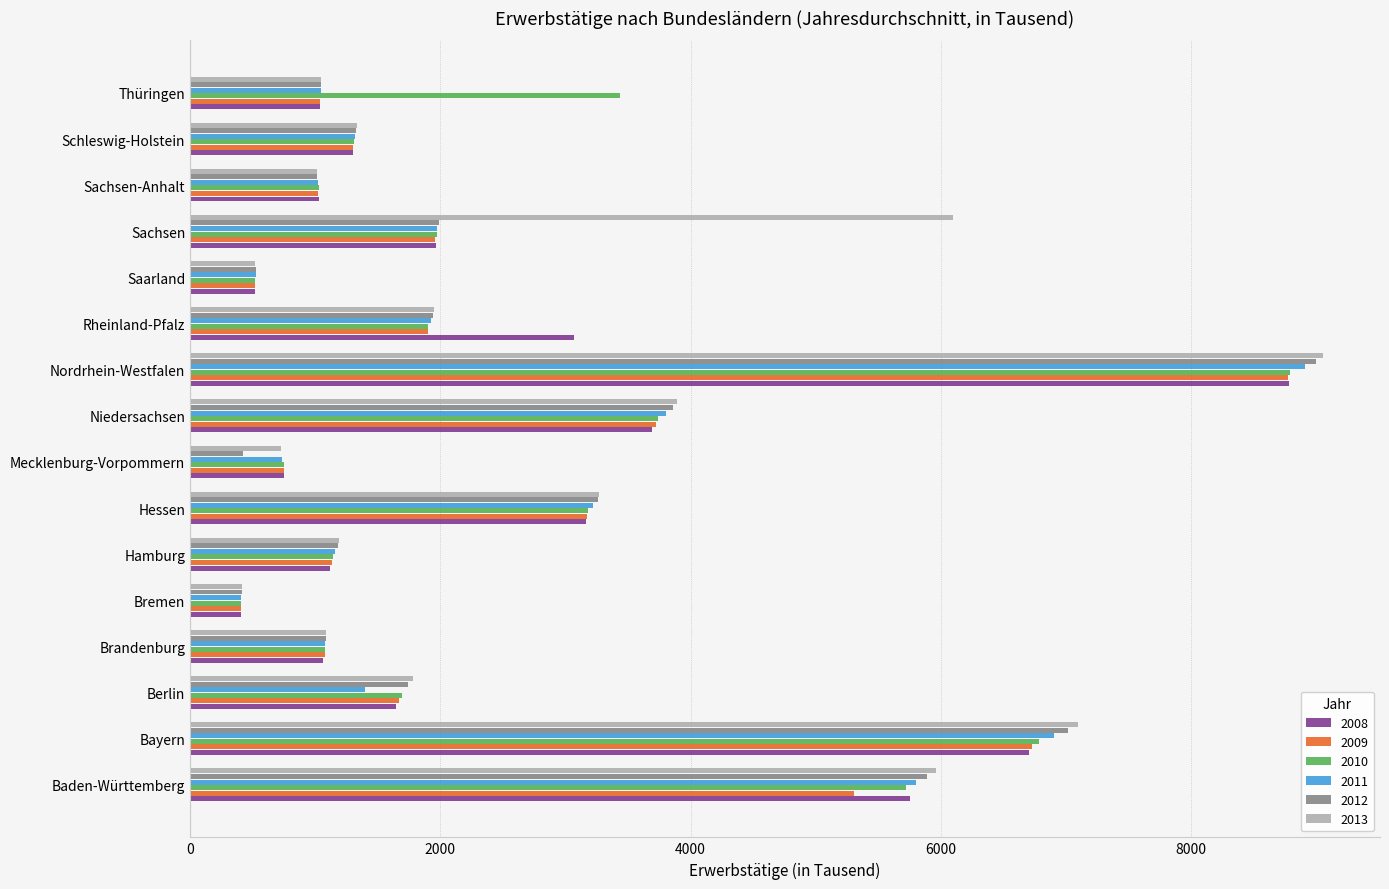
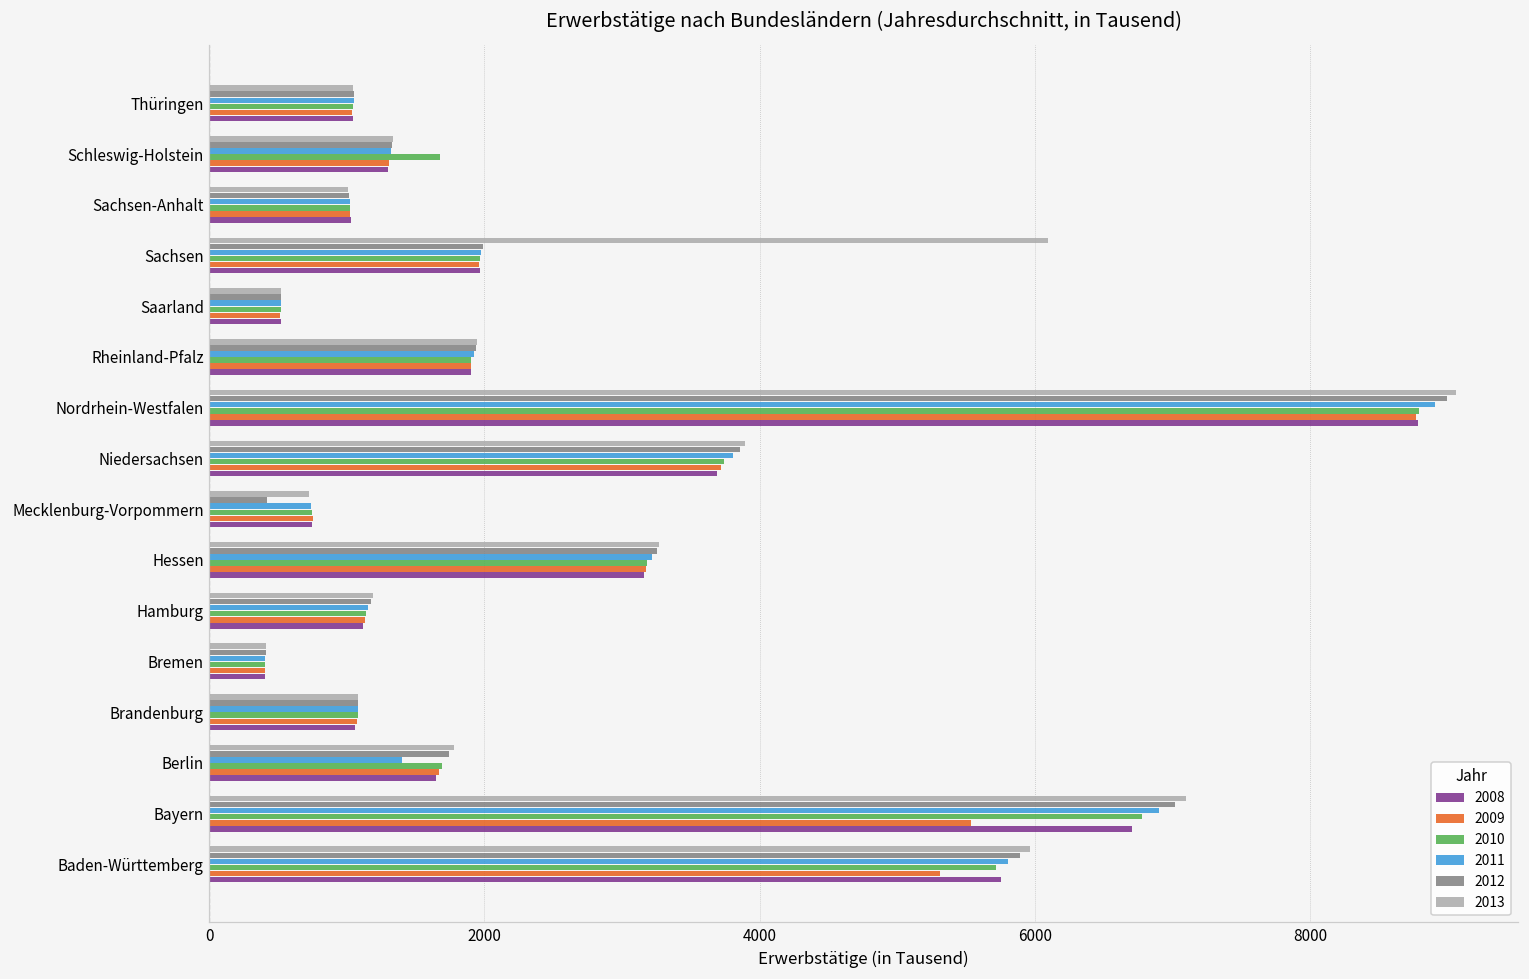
2010, Thüringen: 3430 -> 1040
2010, Schleswig-Holstein: 1310 -> 1680
2008, Rheinland-Pfalz: 3070 -> 1900
2009, Bayern: 6730 -> 5540
